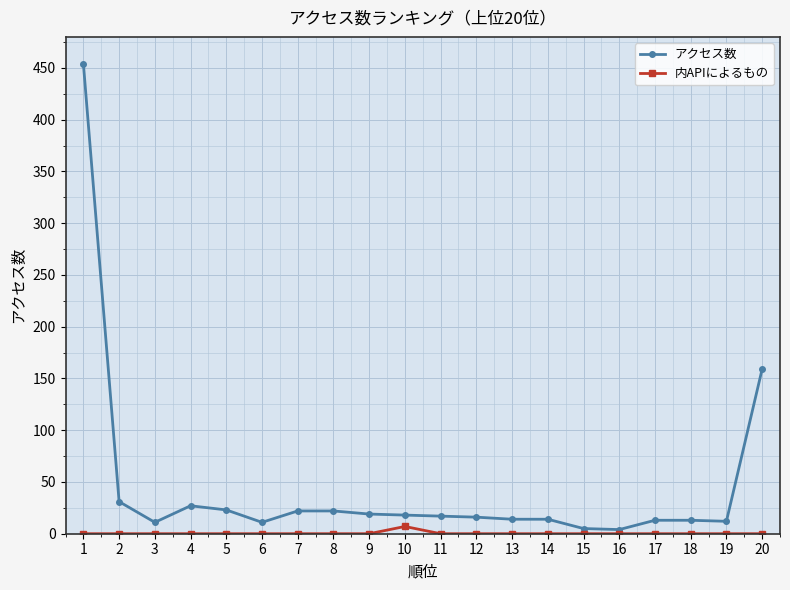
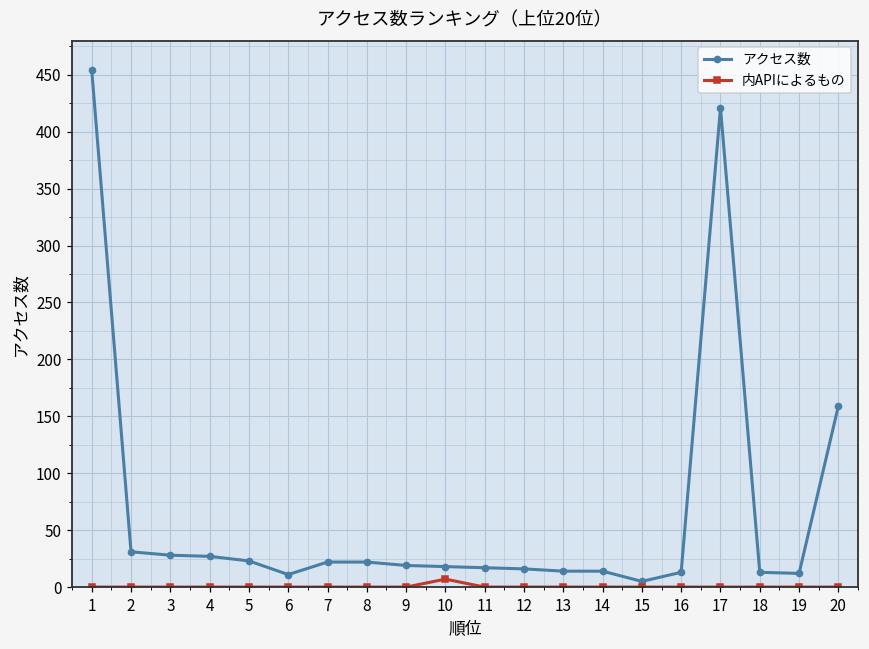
アクセス数, 3: 11 -> 28
アクセス数, 16: 4 -> 13
アクセス数, 17: 13 -> 421
